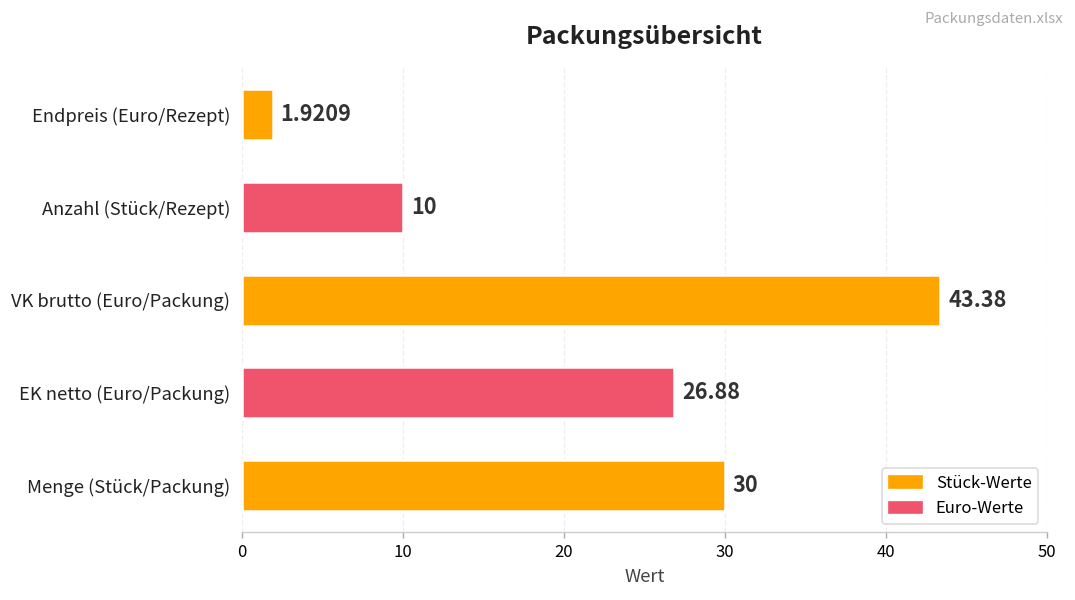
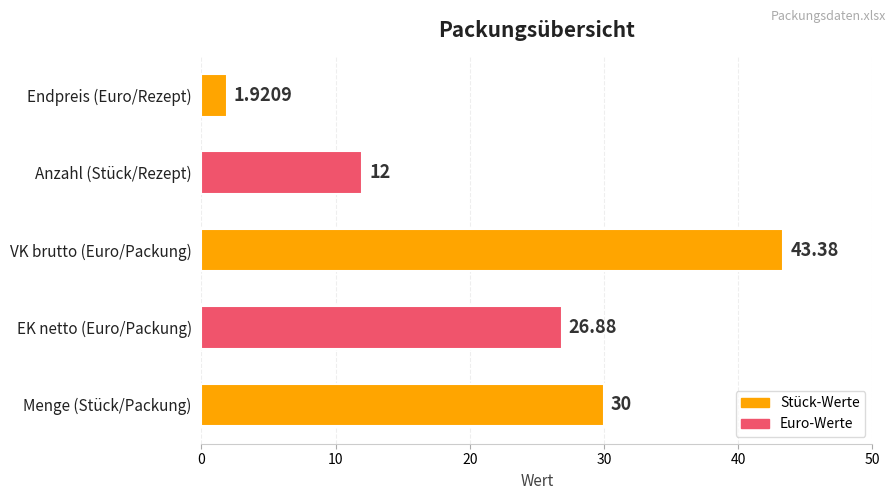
Anzahl (Stück/Rezept): 10 -> 12
